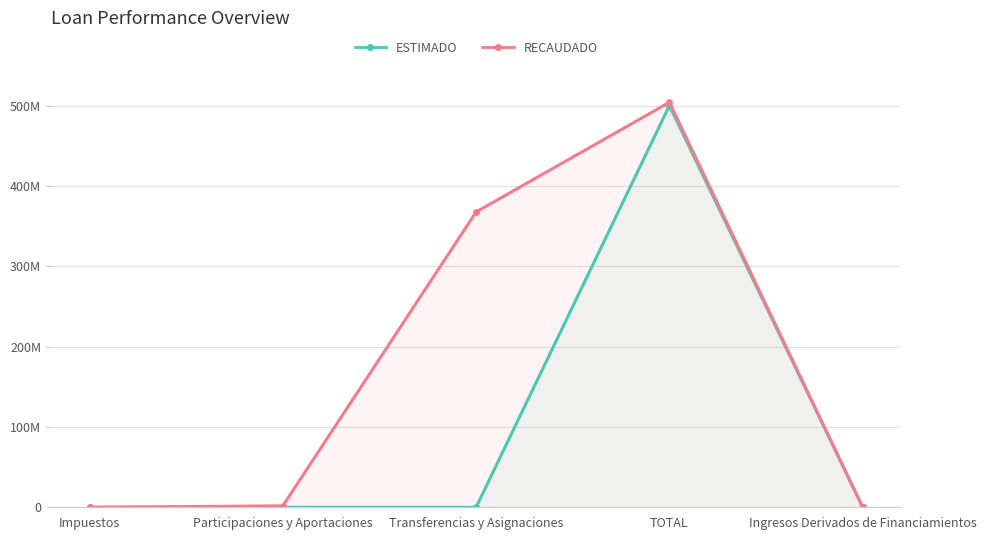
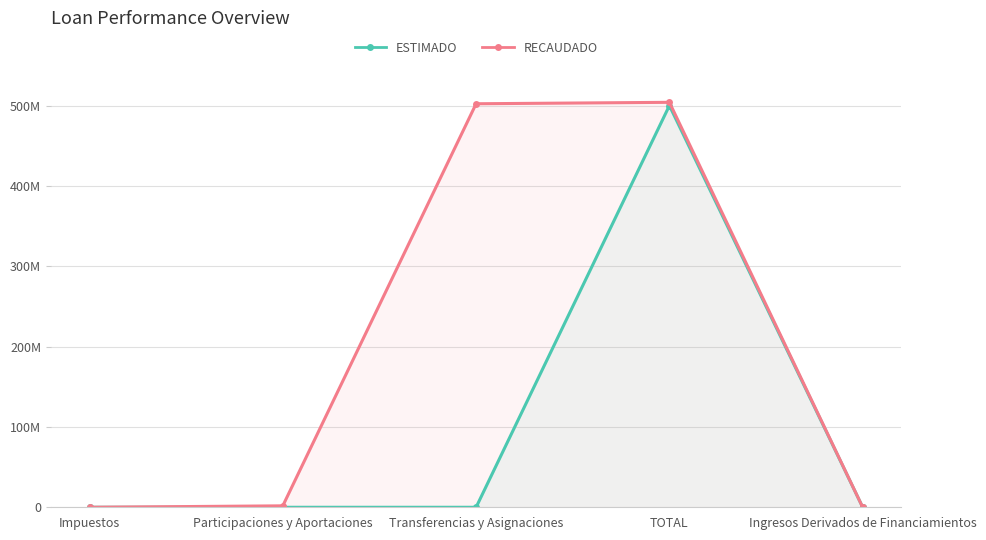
RECAUDADO, Transferencias y Asignaciones: 370000000 -> 500000000
